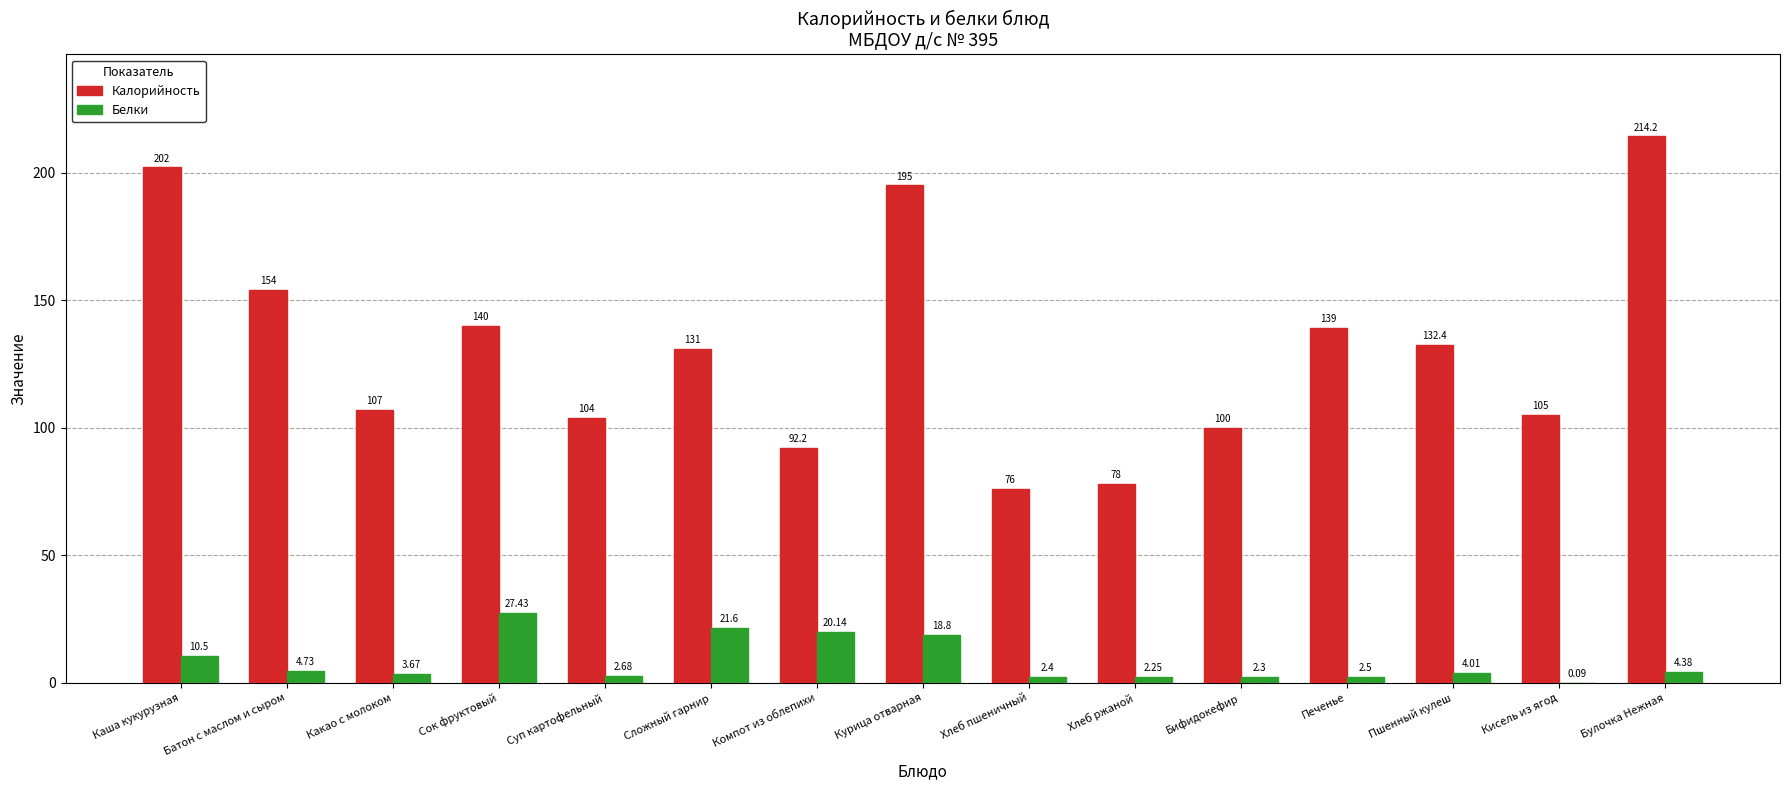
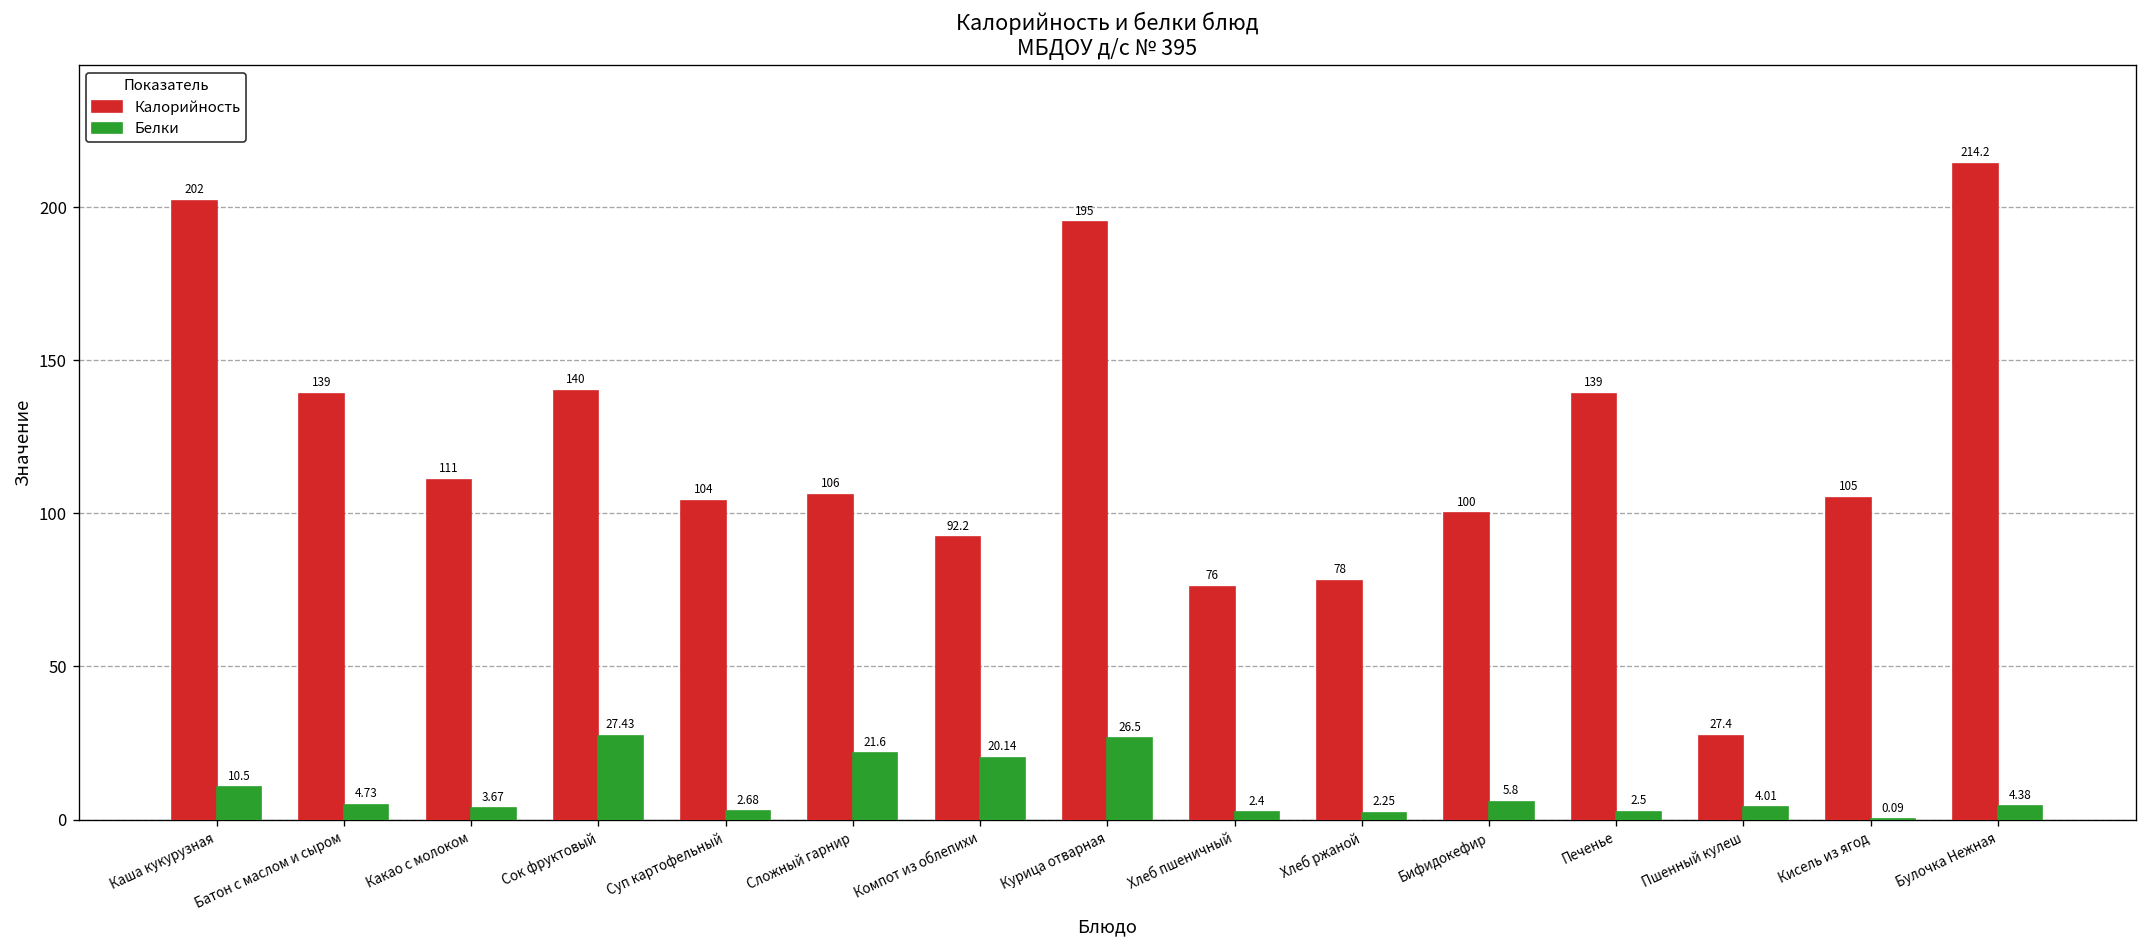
Калорийность, Батон с маслом и сыром: 154 -> 139
Калорийность, Какао с молоком: 107 -> 111
Калорийность, Сложный гарнир: 131 -> 106
Белки, Курица отварная: 18.8 -> 26.5
Белки, Бифидокефир: 2.3 -> 5.8
Калорийность, Пшенный кулеш: 132.4 -> 27.4
